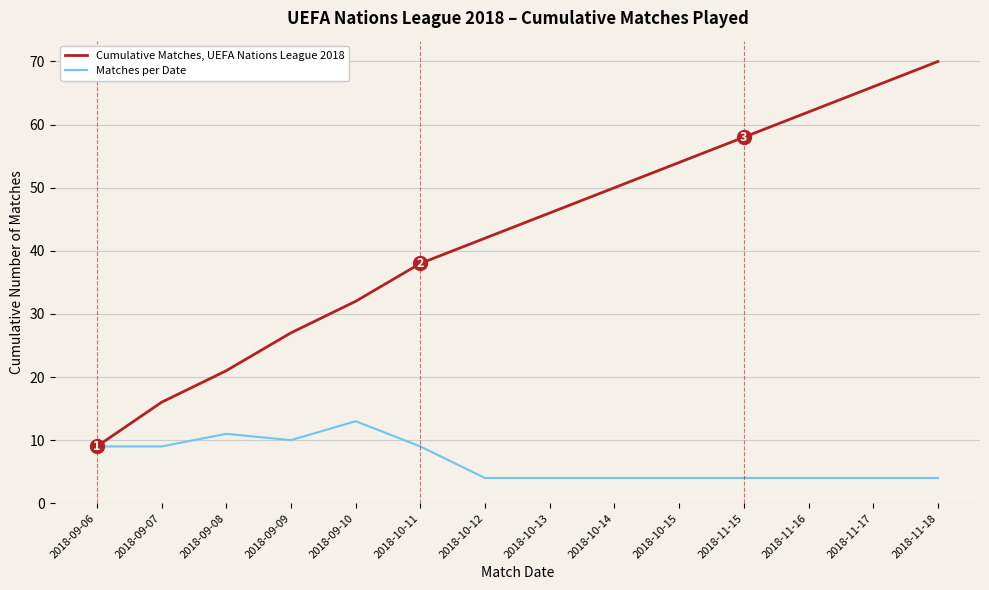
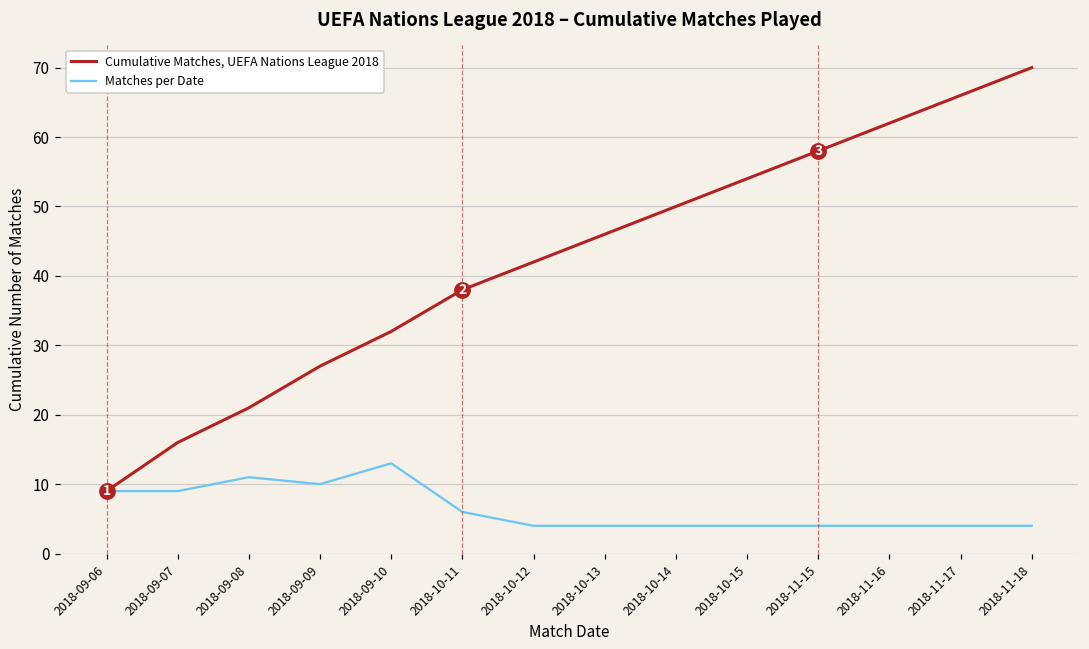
Matches per Date, 2018-10-11: 9 -> 6
